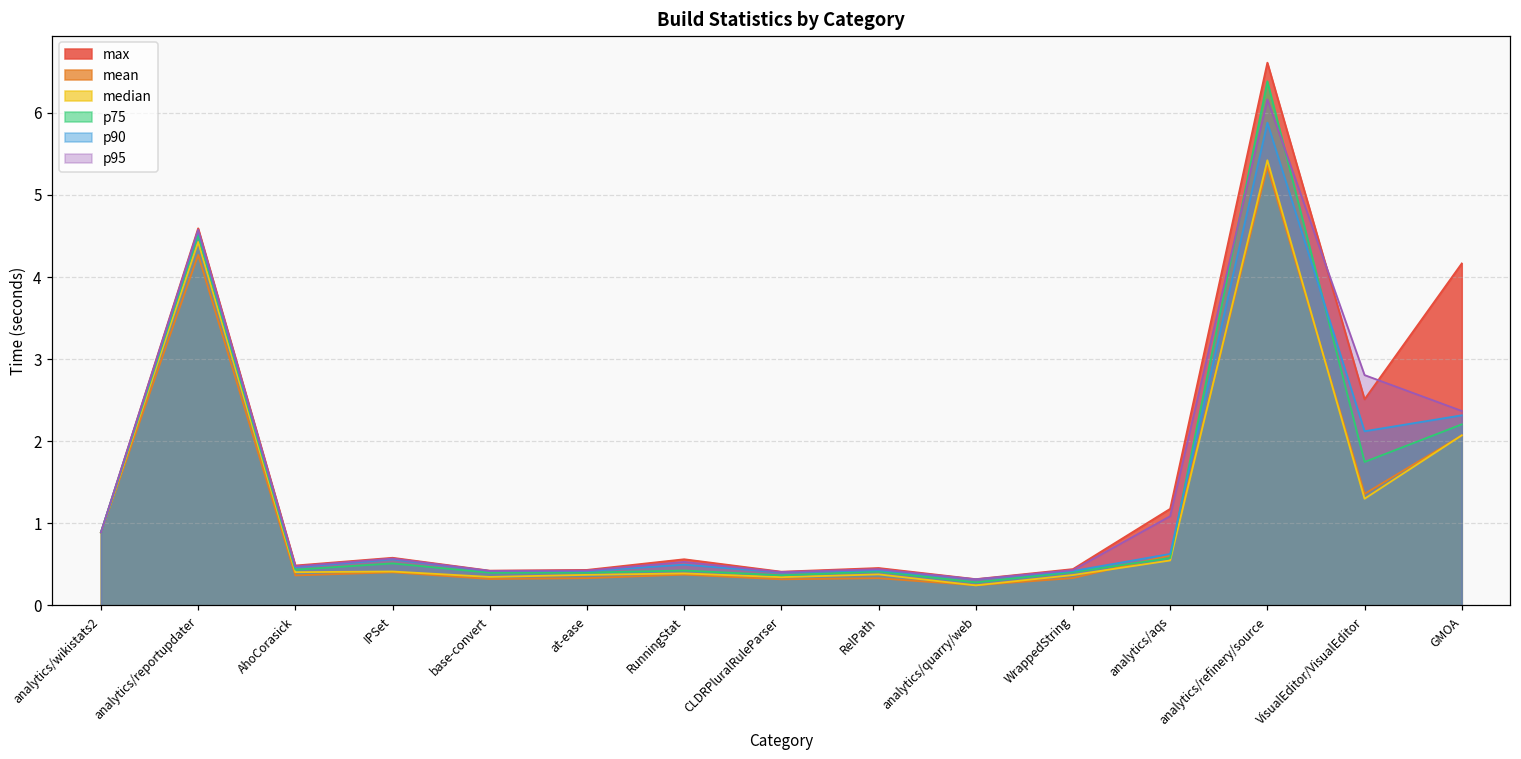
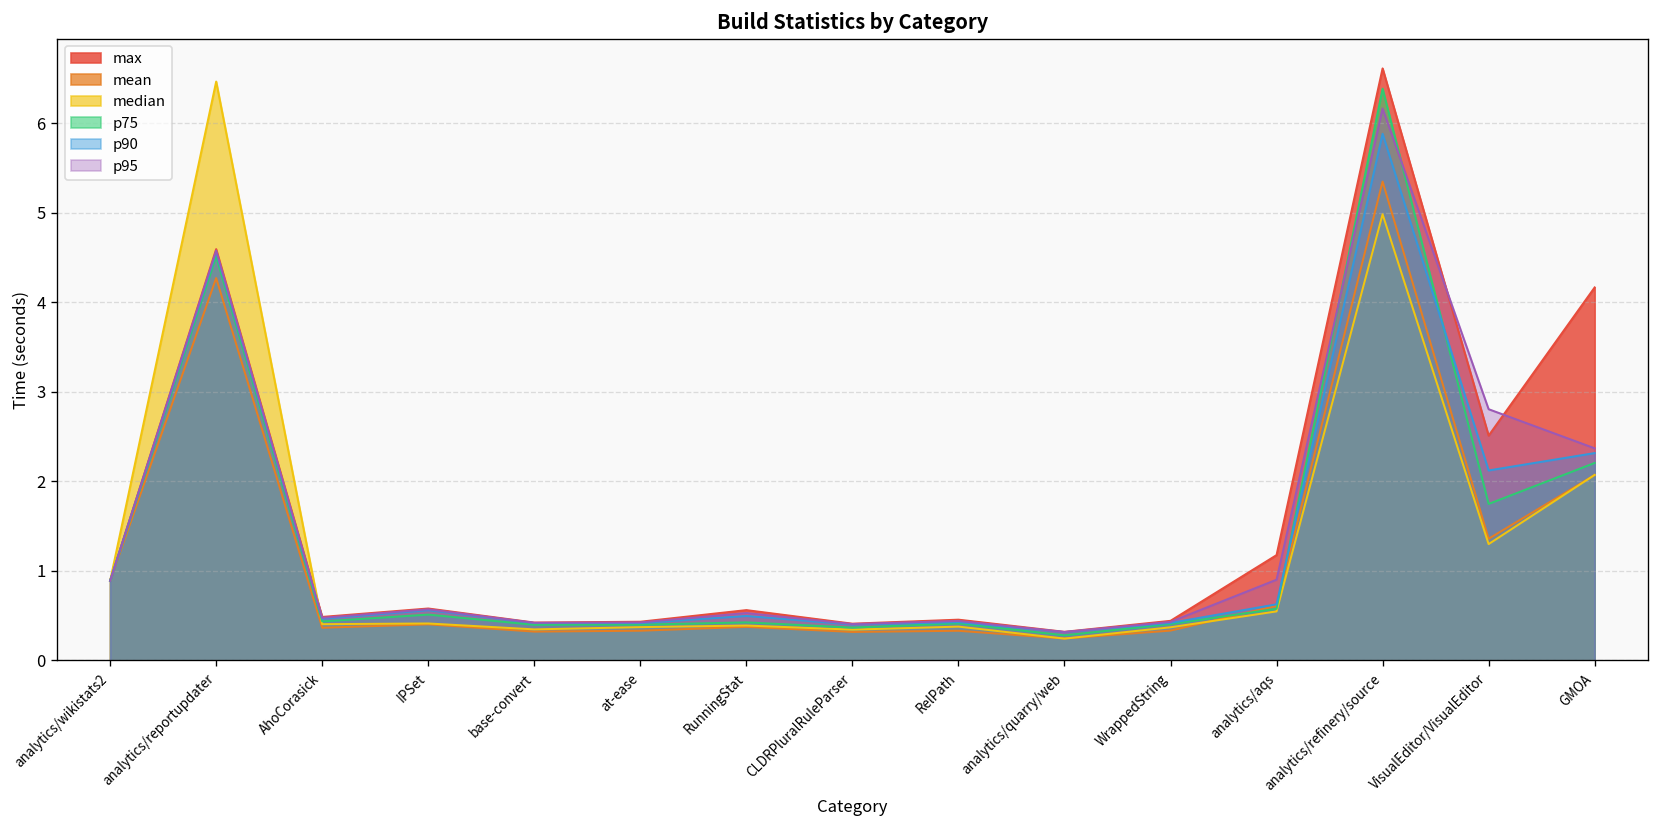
median, analytics/reportupdater: 4.4 -> 6.5
p95, analytics/aqs: 1.1 -> 0.9
median, analytics/refinery/source: 5.4 -> 5.0
